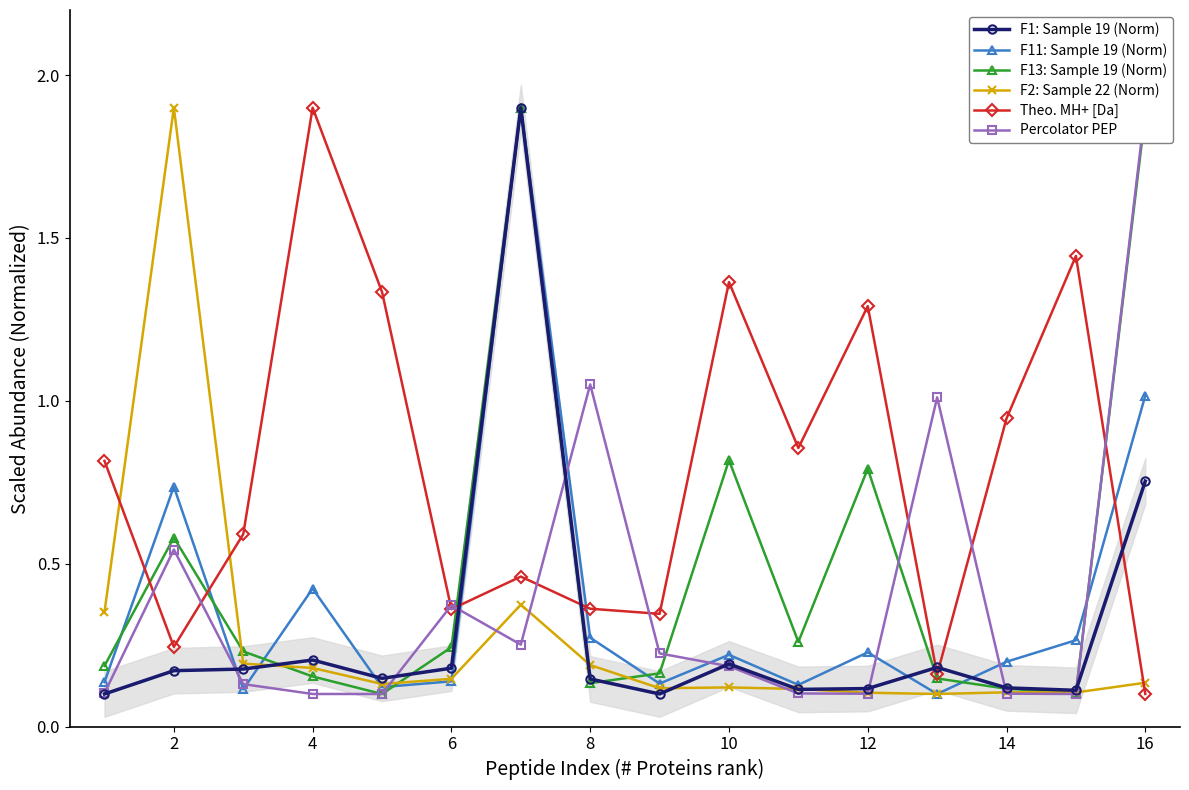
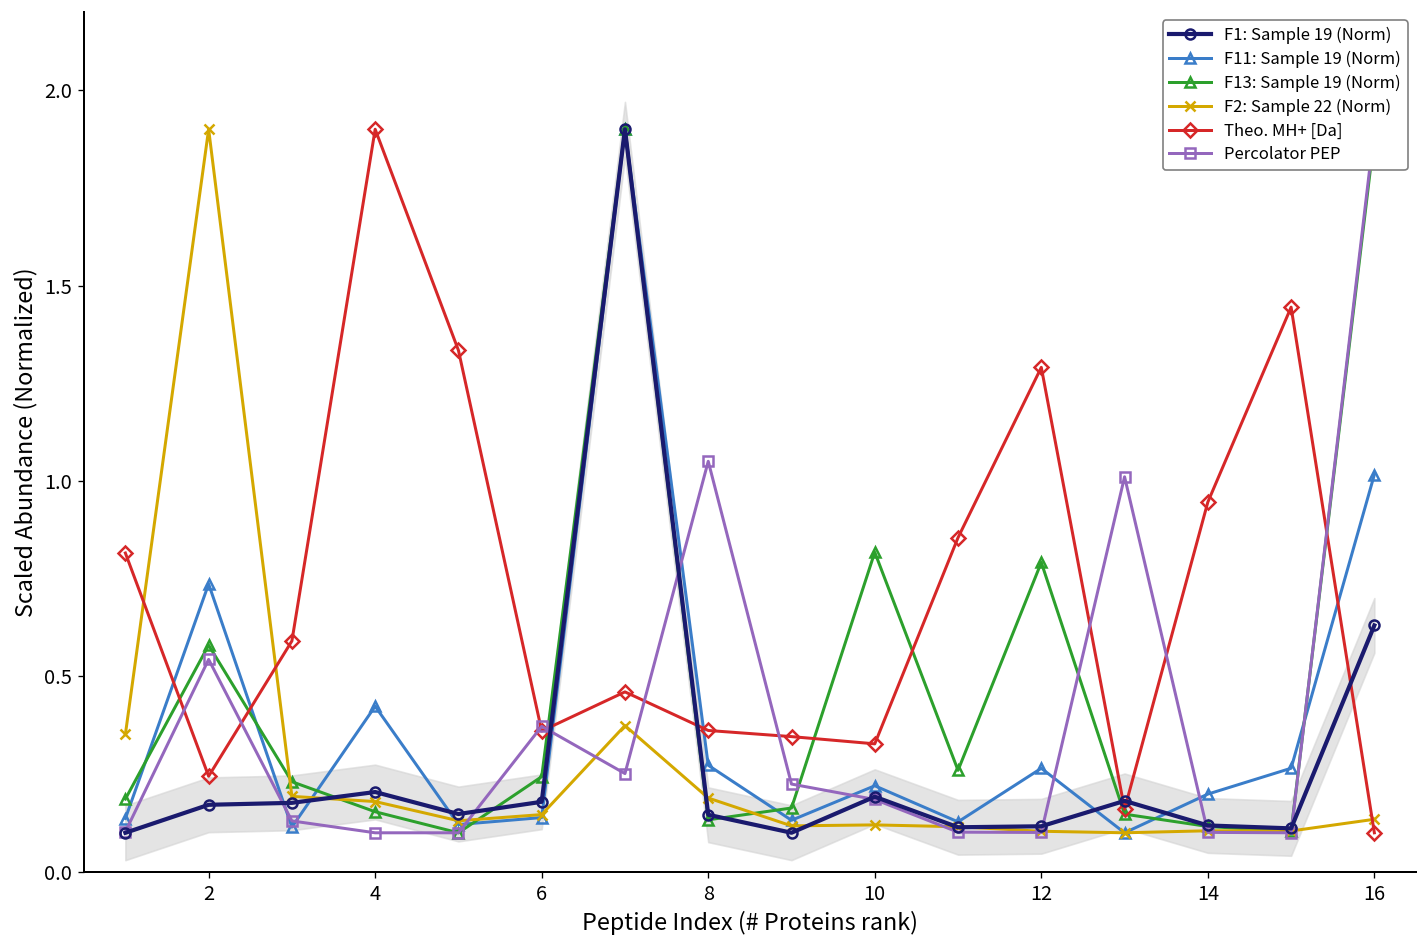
Theo. MH+ [Da], 10: 1.36 -> 0.33
F11: Sample 19 (Norm), 12: 0.23 -> 0.27
F1: Sample 19 (Norm), 16: 0.75 -> 0.63
